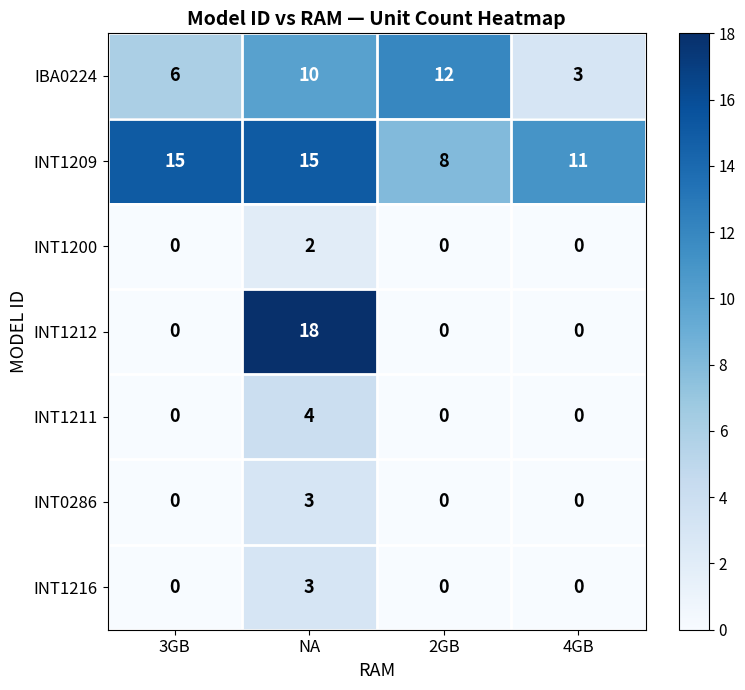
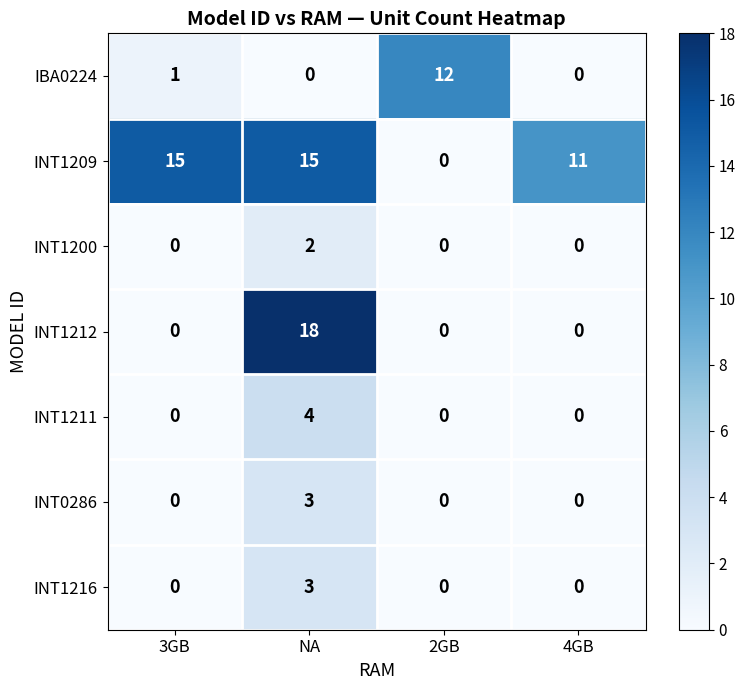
IBA0224, 3GB: 6 -> 1
IBA0224, NA: 10 -> 0
IBA0224, 4GB: 3 -> 0
INT1209, 2GB: 8 -> 0
